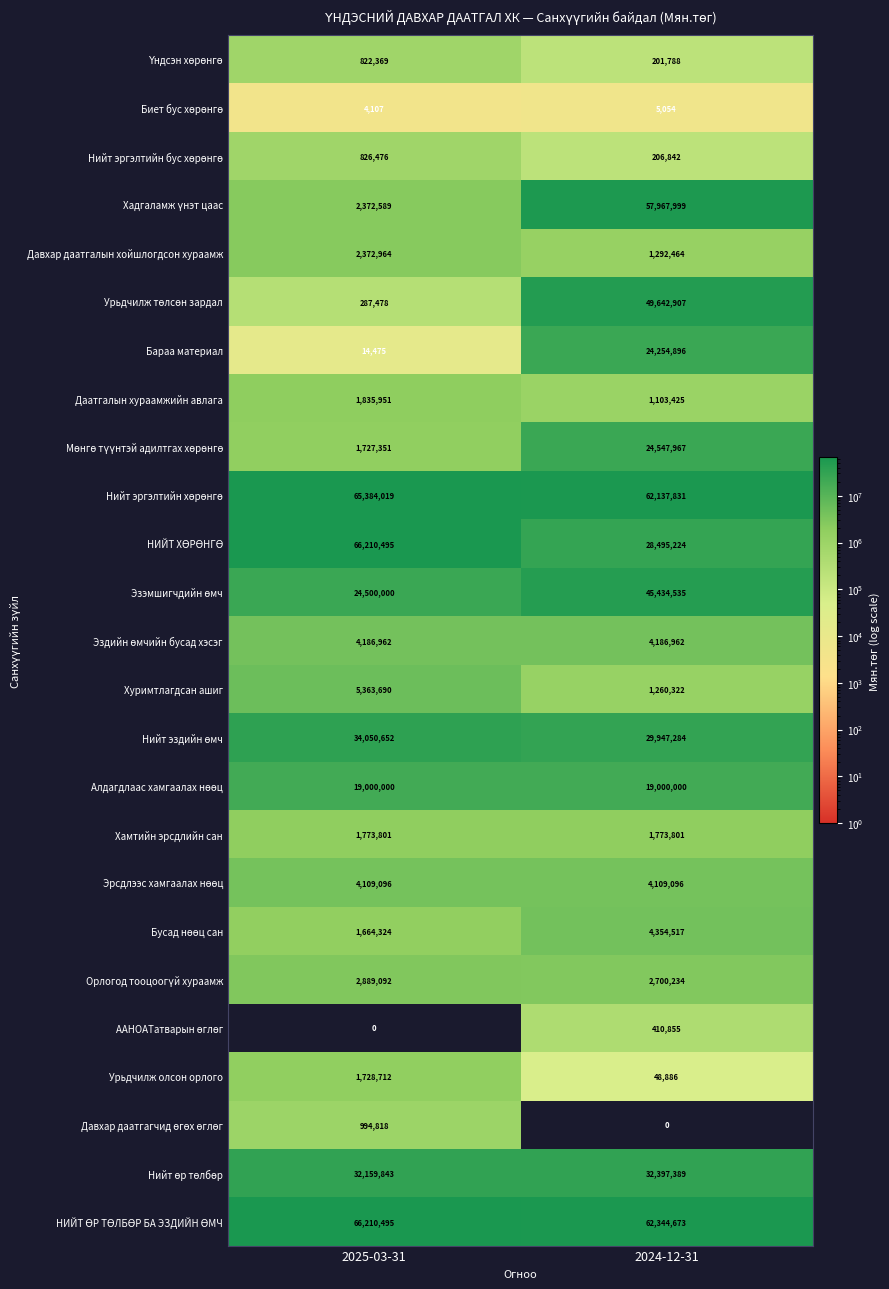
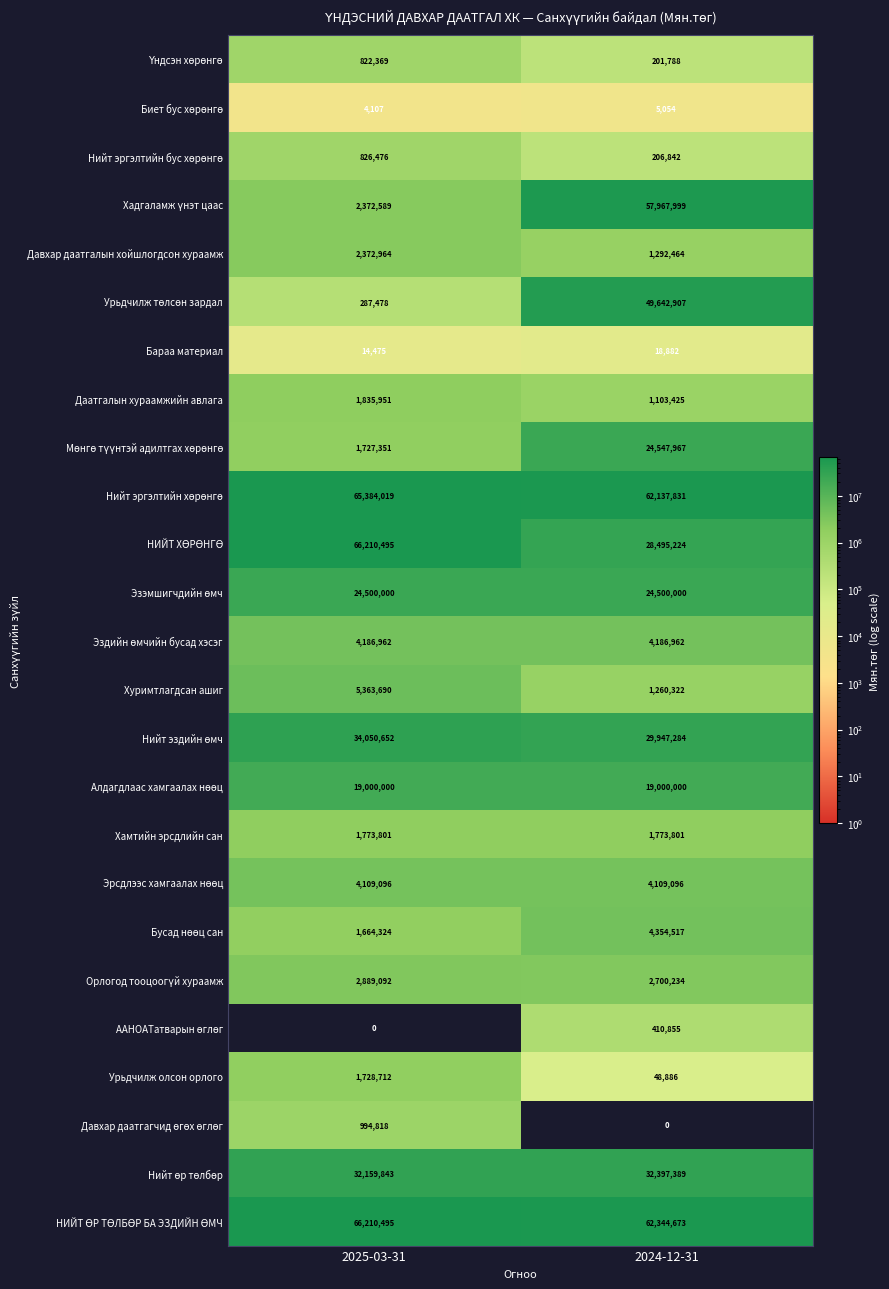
Бараа материал, 2024-12-31: 24,254,896 -> 18,882
Эзэмшигчдийн өмч, 2024-12-31: 45,434,535 -> 24,500,000
